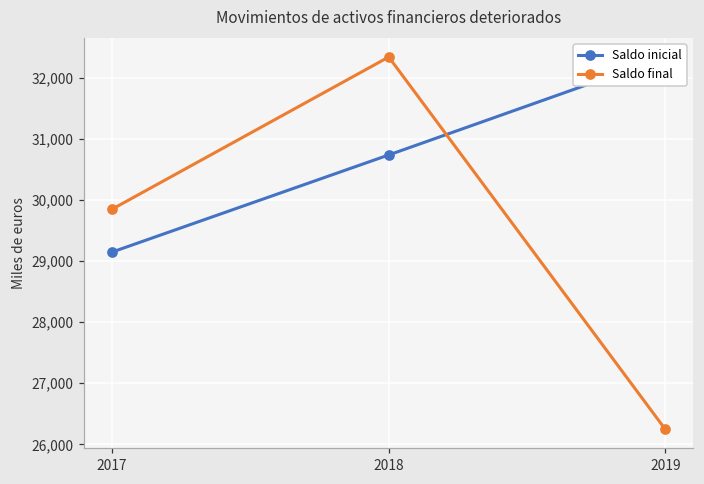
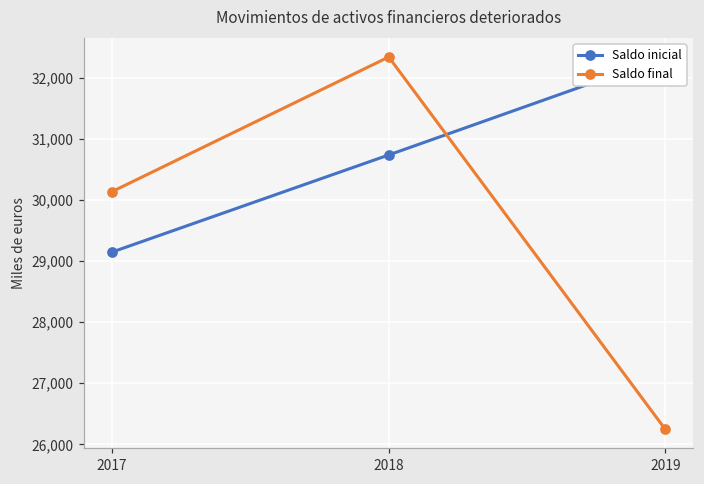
Saldo final, 2017: 29,900 -> 30,100
